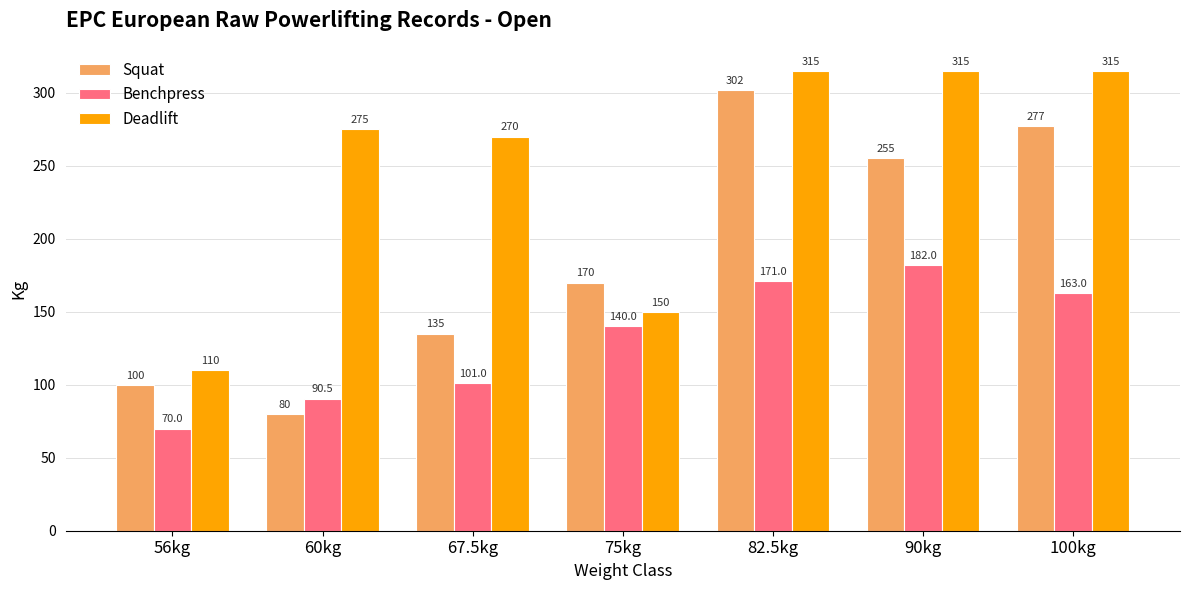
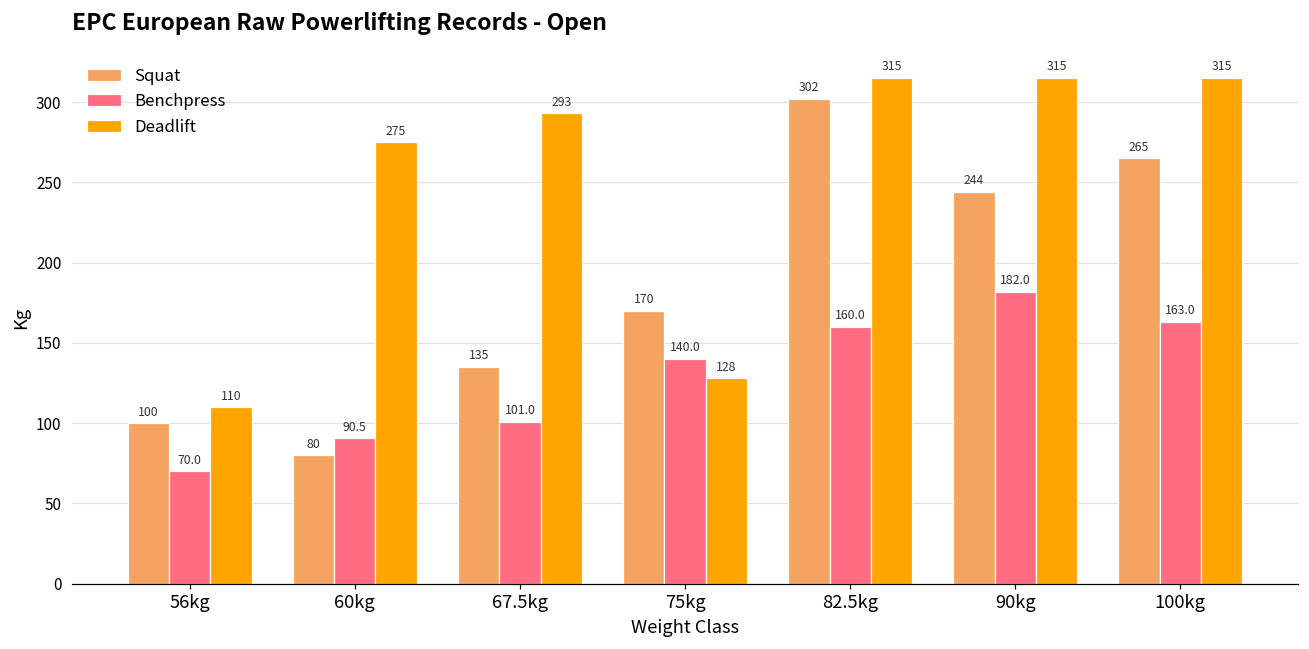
Deadlift, 67.5kg: 270 -> 293
Deadlift, 75kg: 150 -> 128
Benchpress, 82.5kg: 171.0 -> 160.0
Squat, 90kg: 255 -> 244
Squat, 100kg: 277 -> 265
